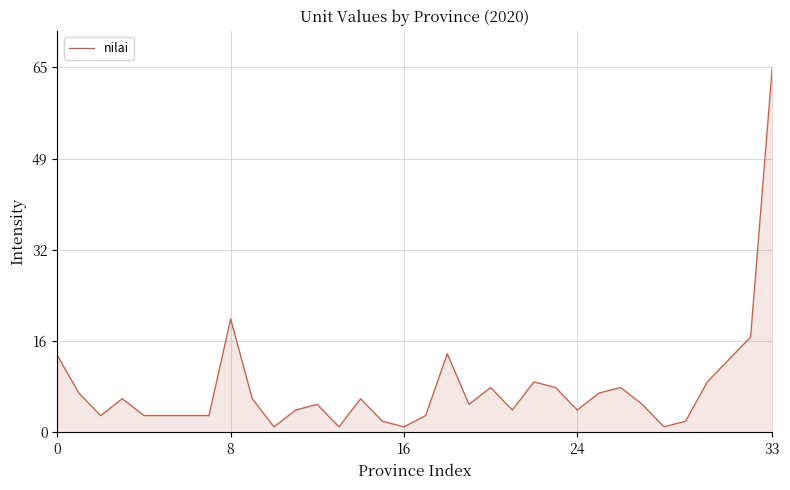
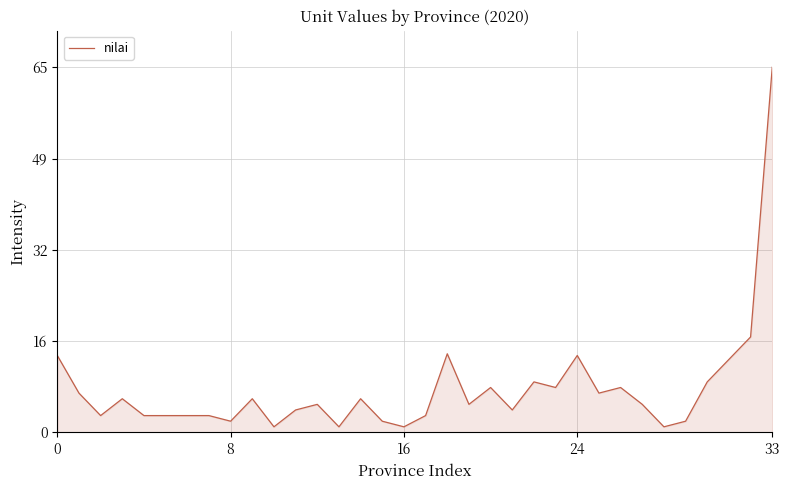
8: 20 -> 2
24: 4 -> 14
